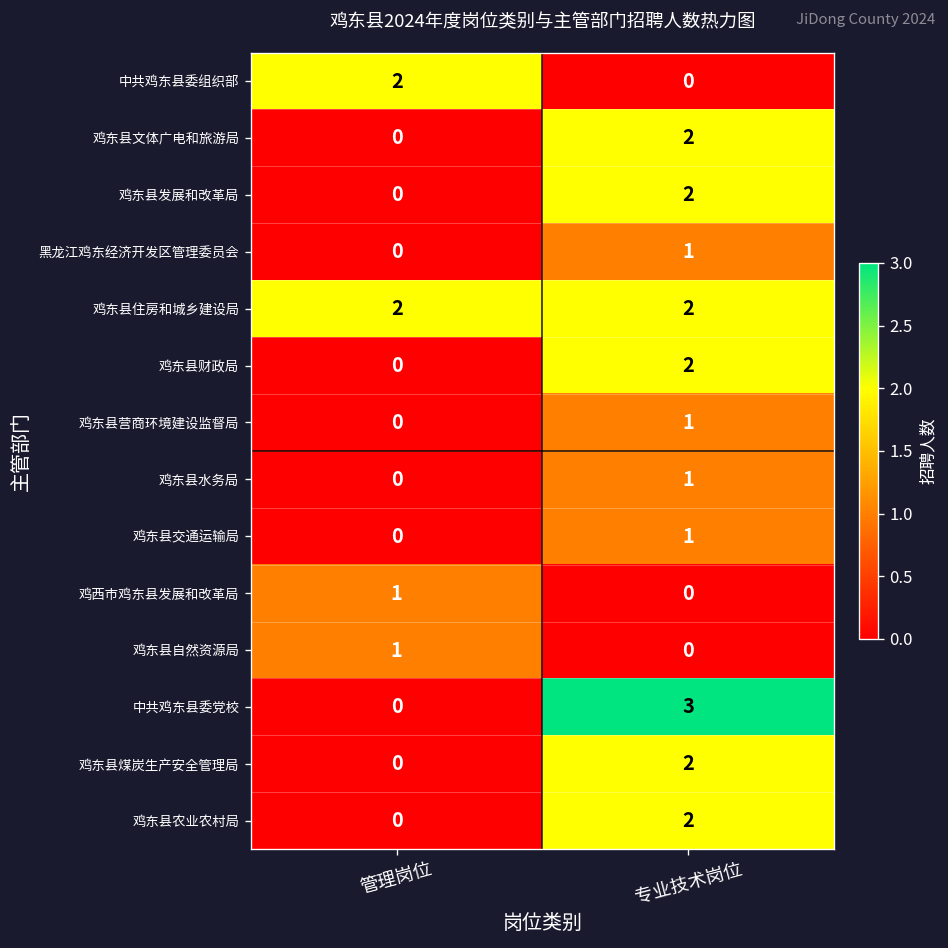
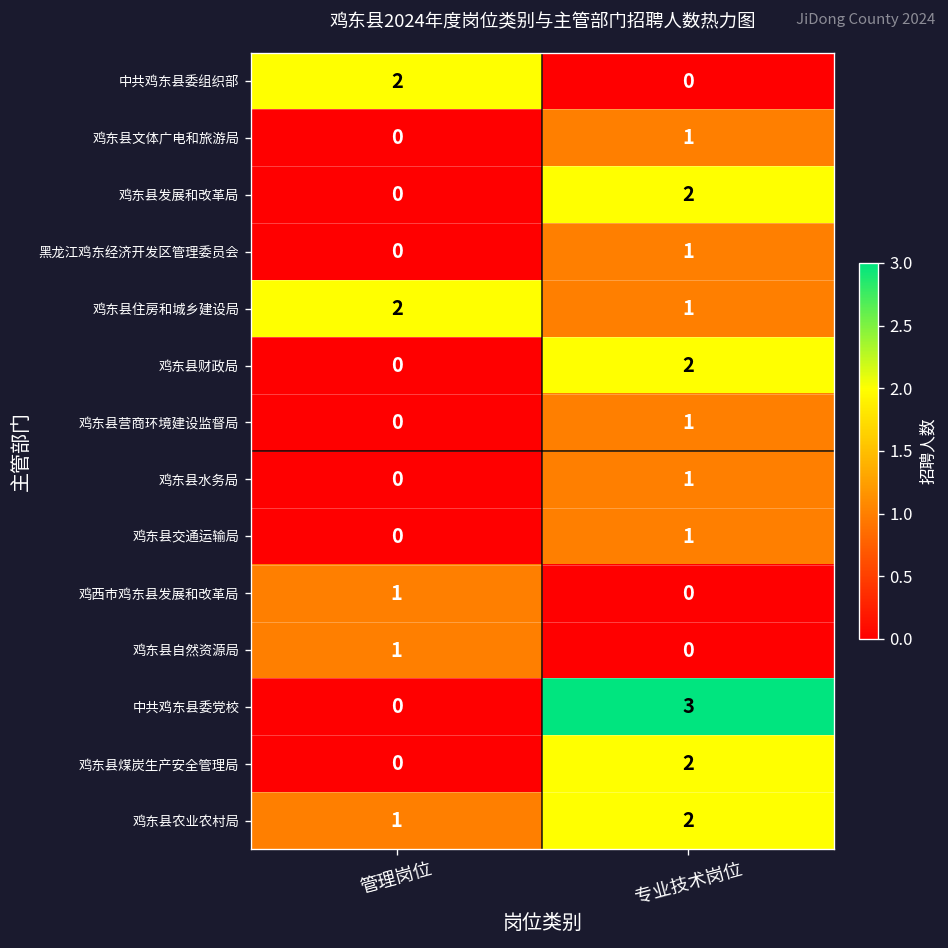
鸡东县文体广电和旅游局, 专业技术岗位: 2 -> 1
鸡东县住房和城乡建设局, 专业技术岗位: 2 -> 1
鸡东县农业农村局, 管理岗位: 0 -> 1
